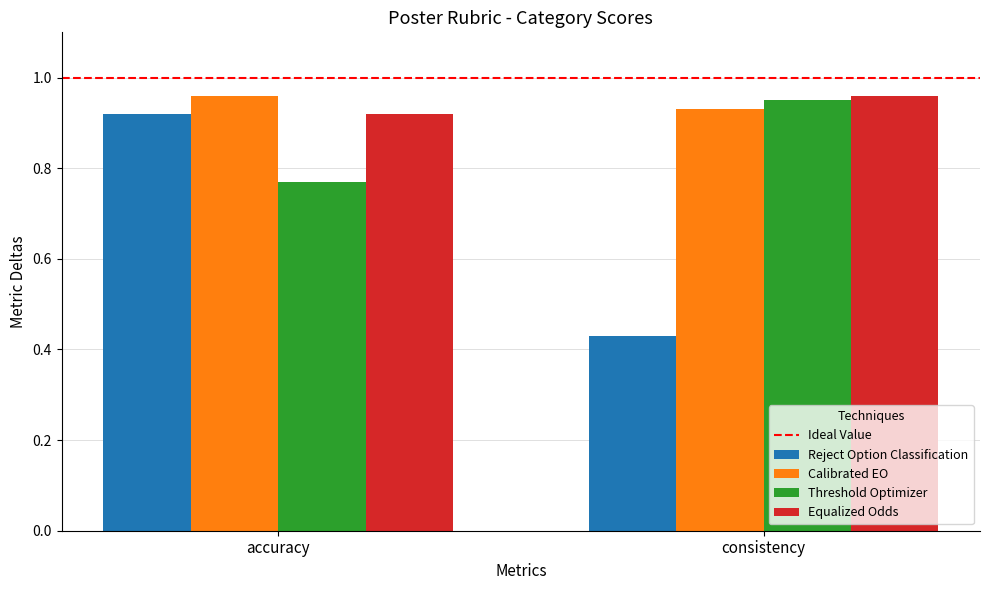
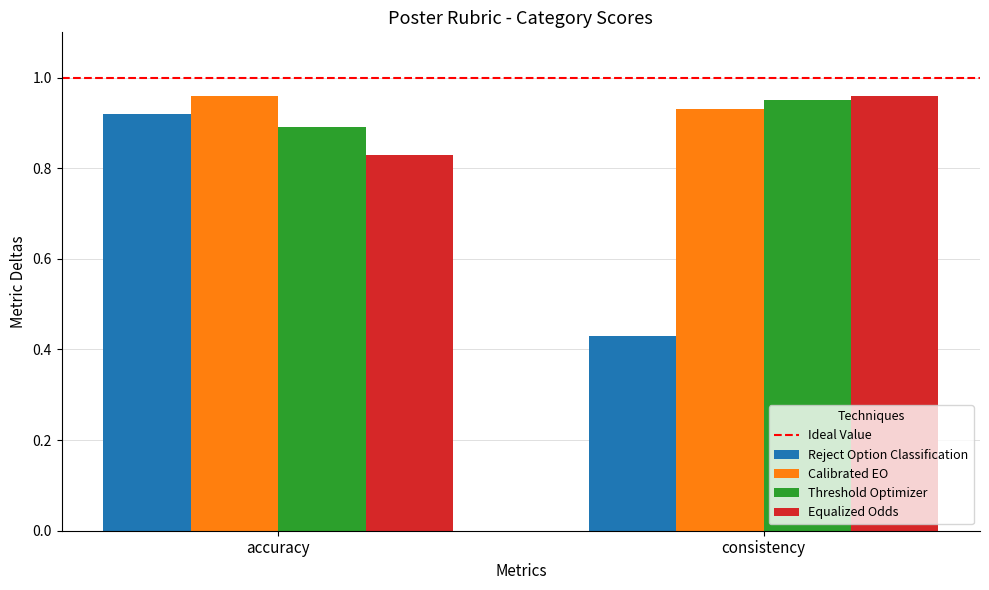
Threshold Optimizer, accuracy: 0.77 -> 0.89
Equalized Odds, accuracy: 0.92 -> 0.83
